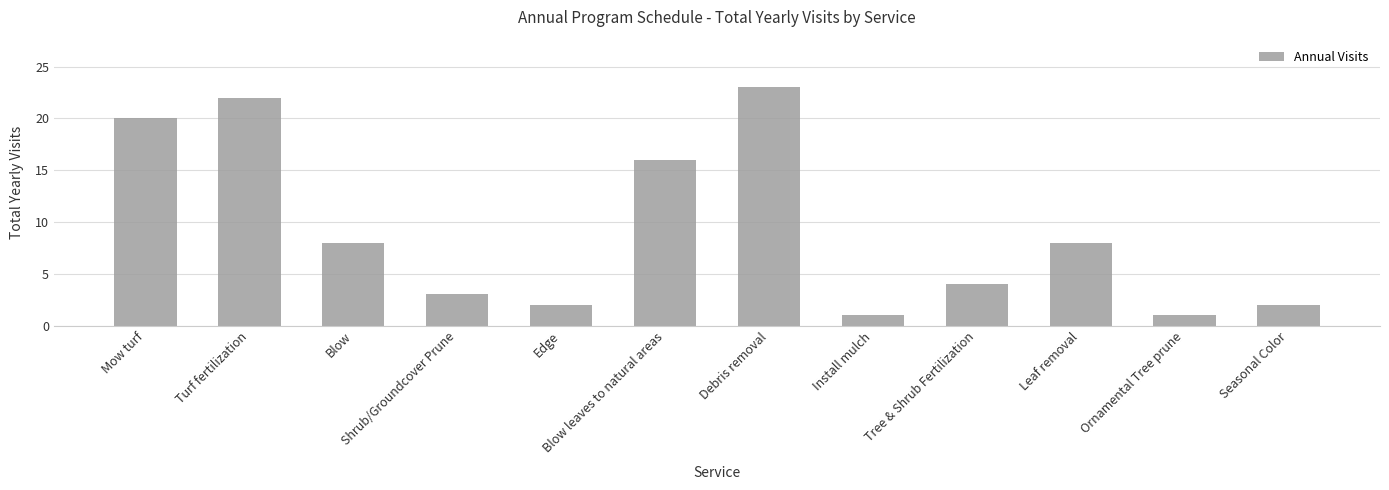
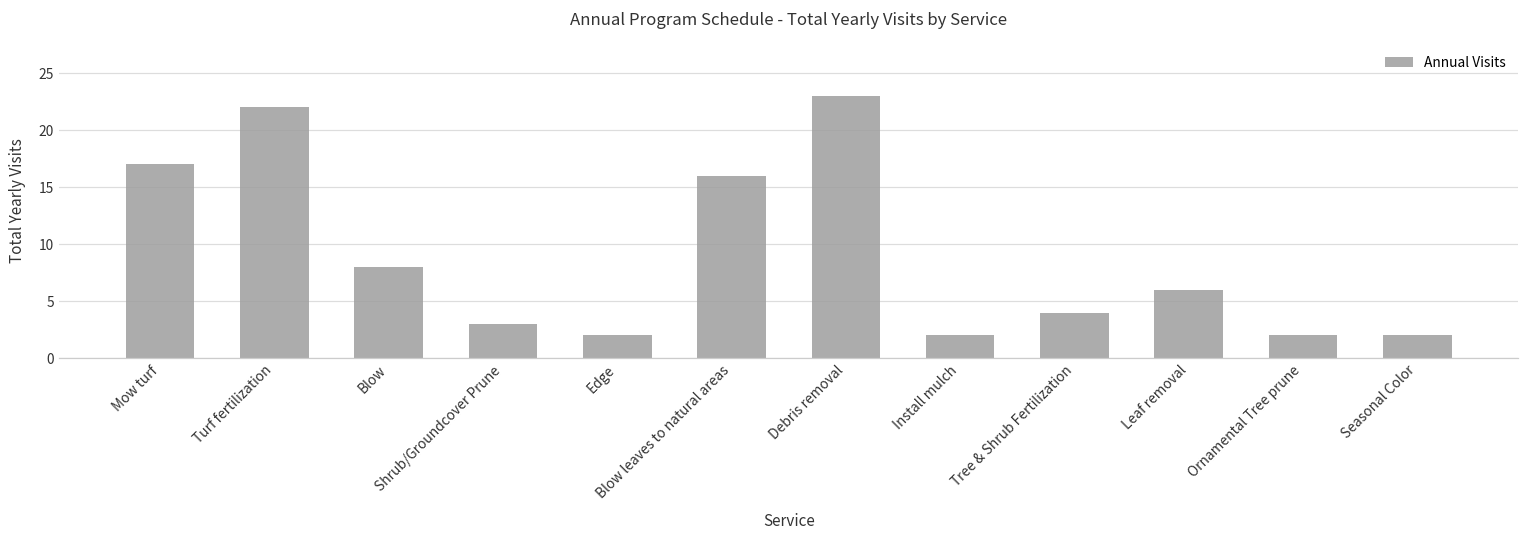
Mow turf: 20 -> 17
Install mulch: 1 -> 2
Leaf removal: 8 -> 6
Ornamental Tree prune: 1 -> 2
